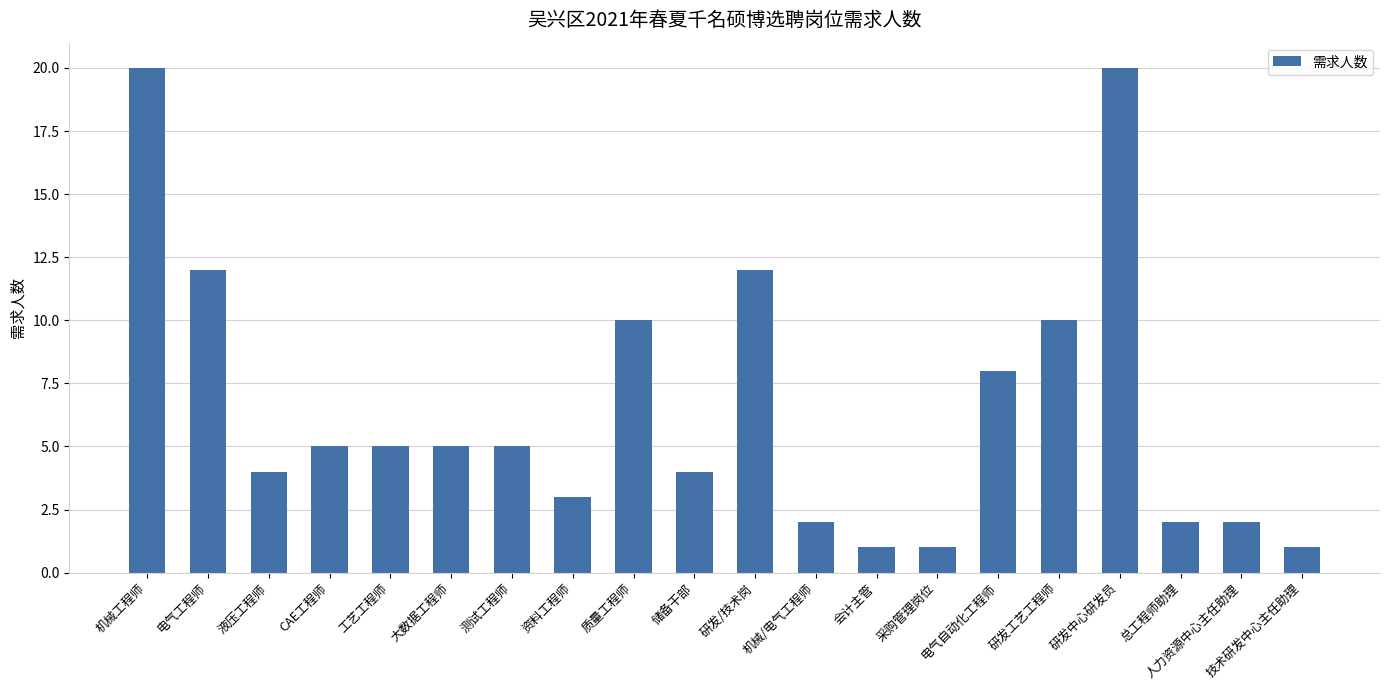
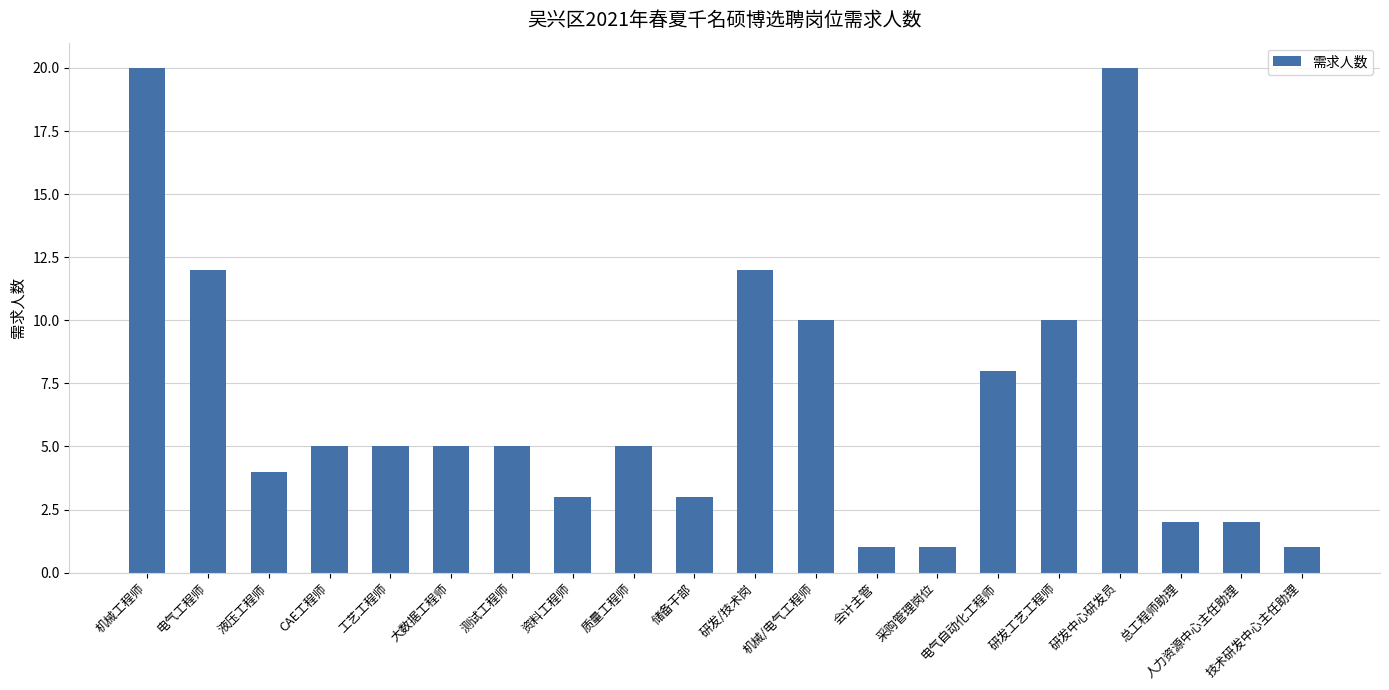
质量工程师: 10 -> 5
储备干部: 4 -> 3
机械/电气工程师: 2 -> 10
